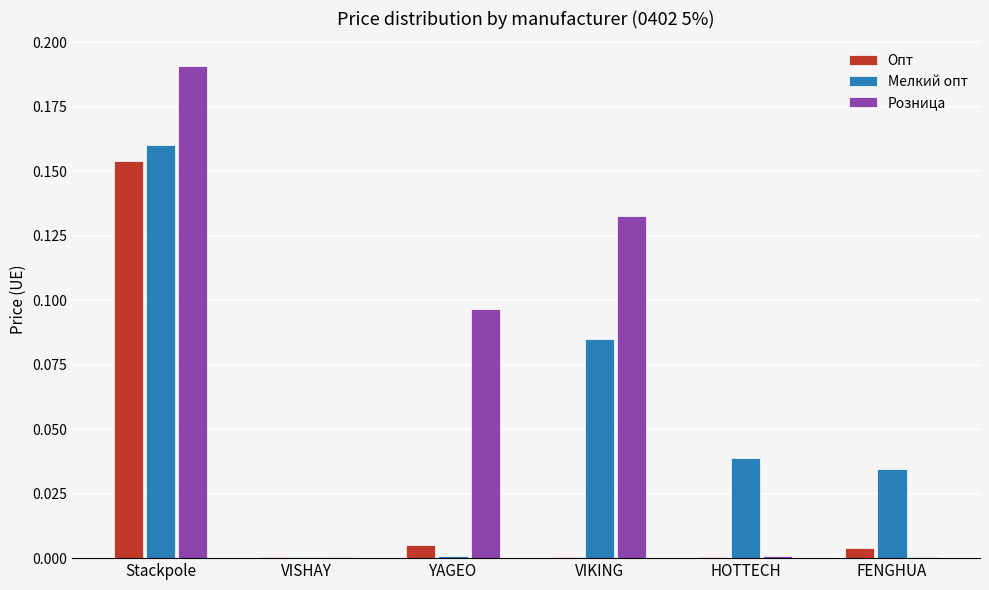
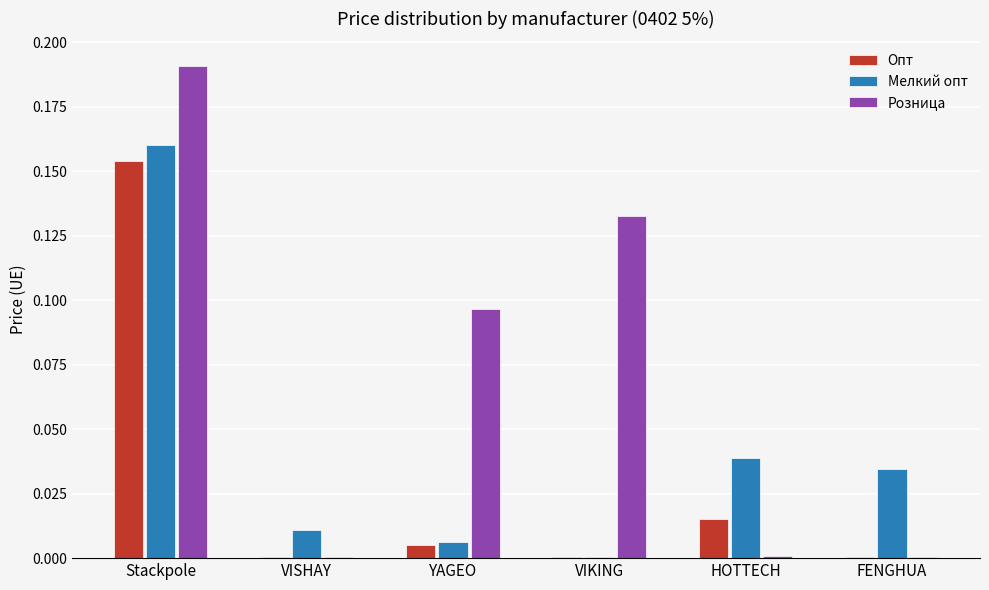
Мелкий опт, VISHAY: 0.000 -> 0.011
Мелкий опт, YAGEO: 0.001 -> 0.006
Мелкий опт, VIKING: 0.085 -> 0.000
Опт, HOTTECH: 0.000 -> 0.015
Опт, FENGHUA: 0.004 -> 0.000
